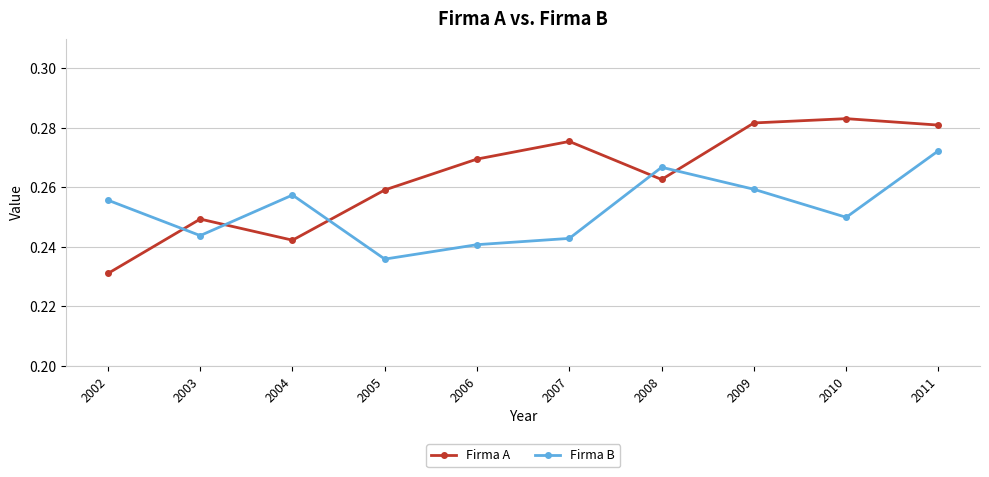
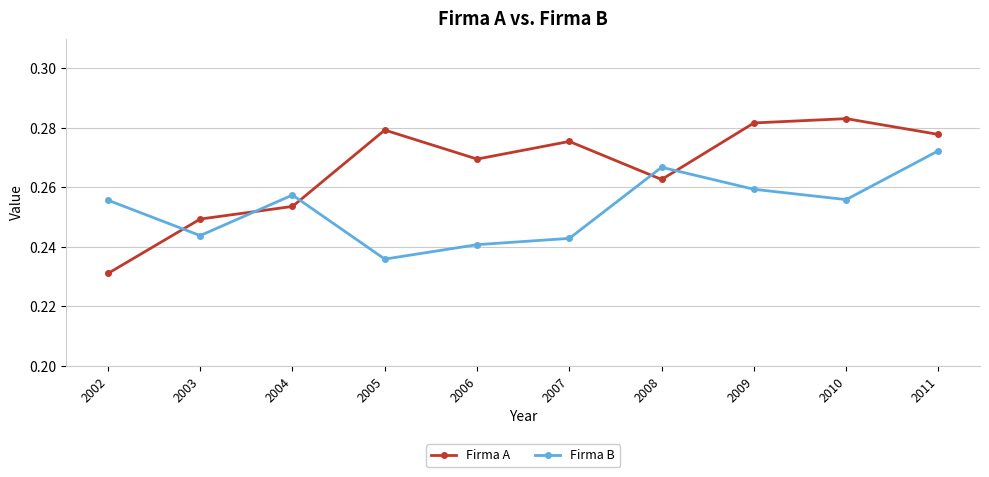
Firma A, 2004: 0.242 -> 0.254
Firma A, 2005: 0.259 -> 0.279
Firma B, 2010: 0.250 -> 0.256
Firma A, 2011: 0.281 -> 0.278
